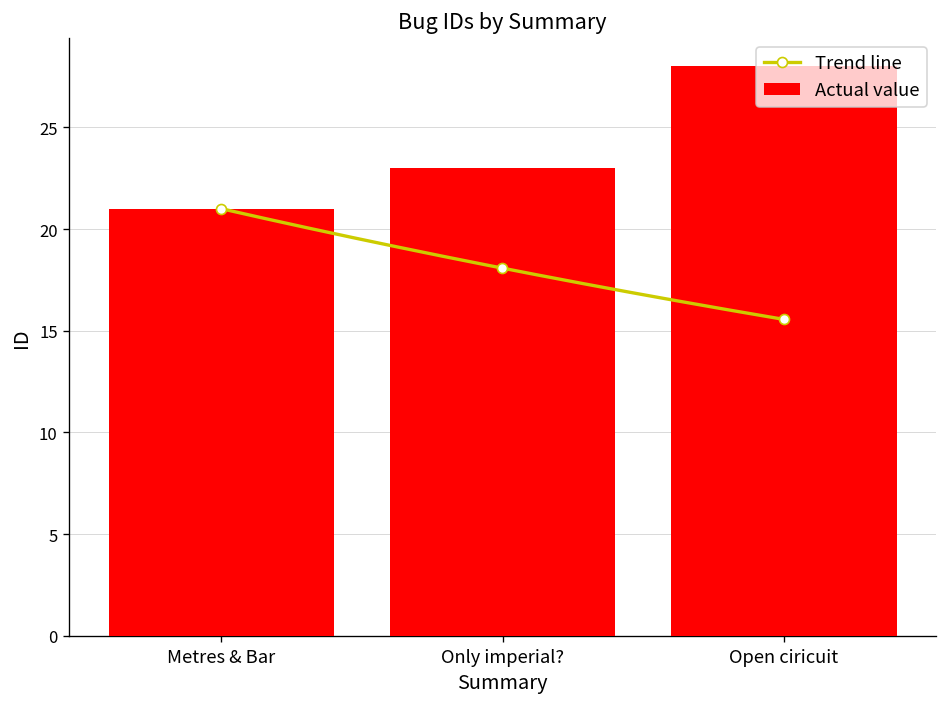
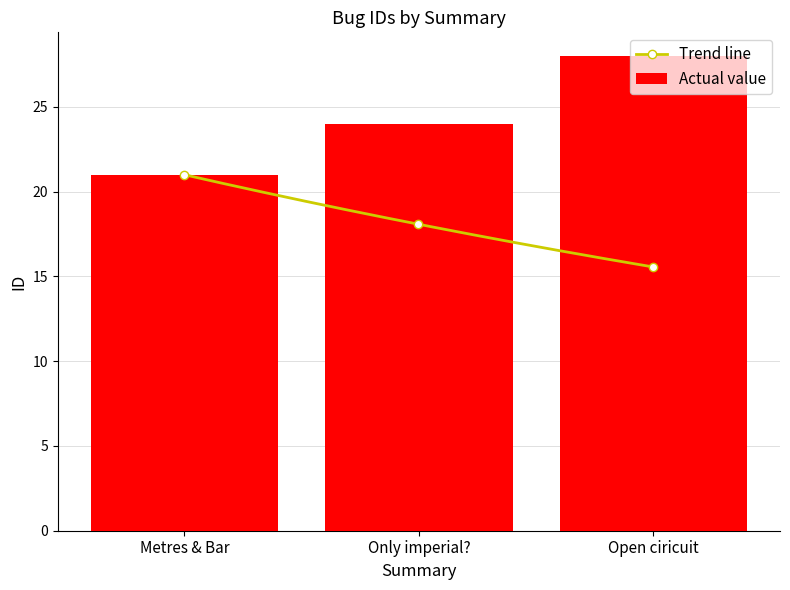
Actual value, Only imperial?: 23 -> 24
